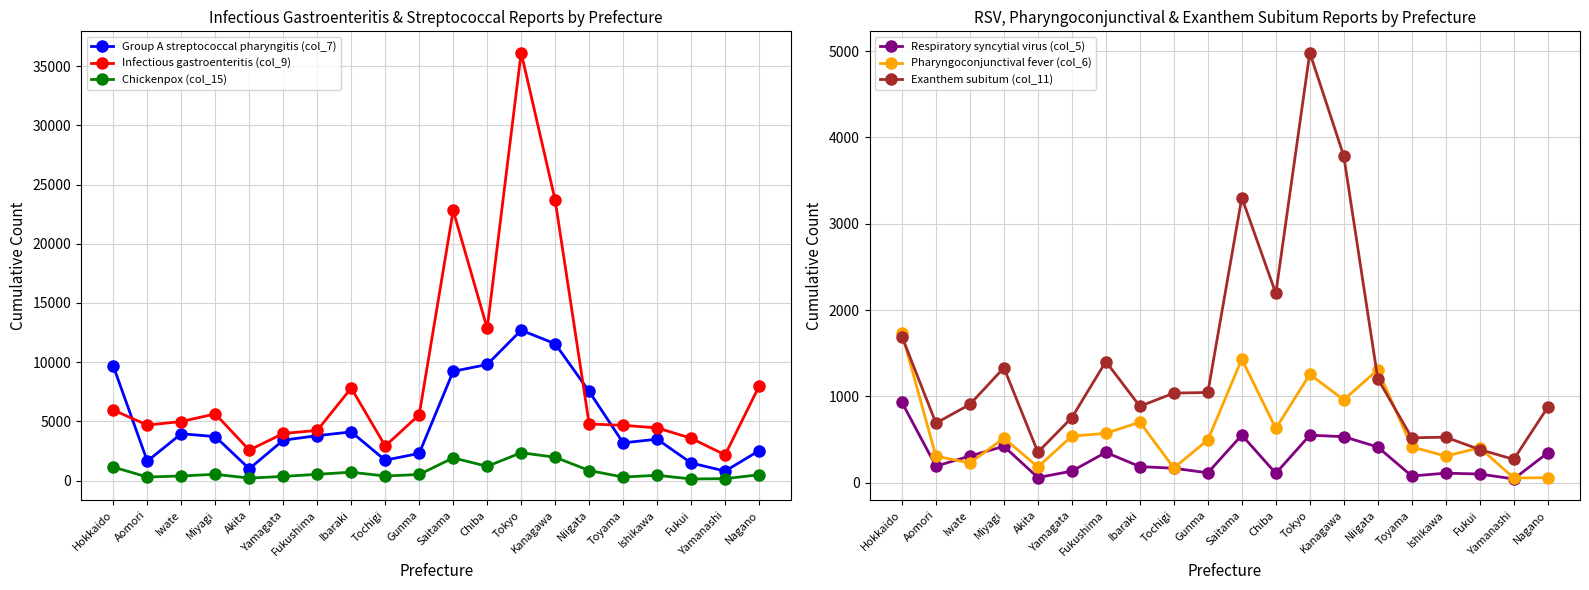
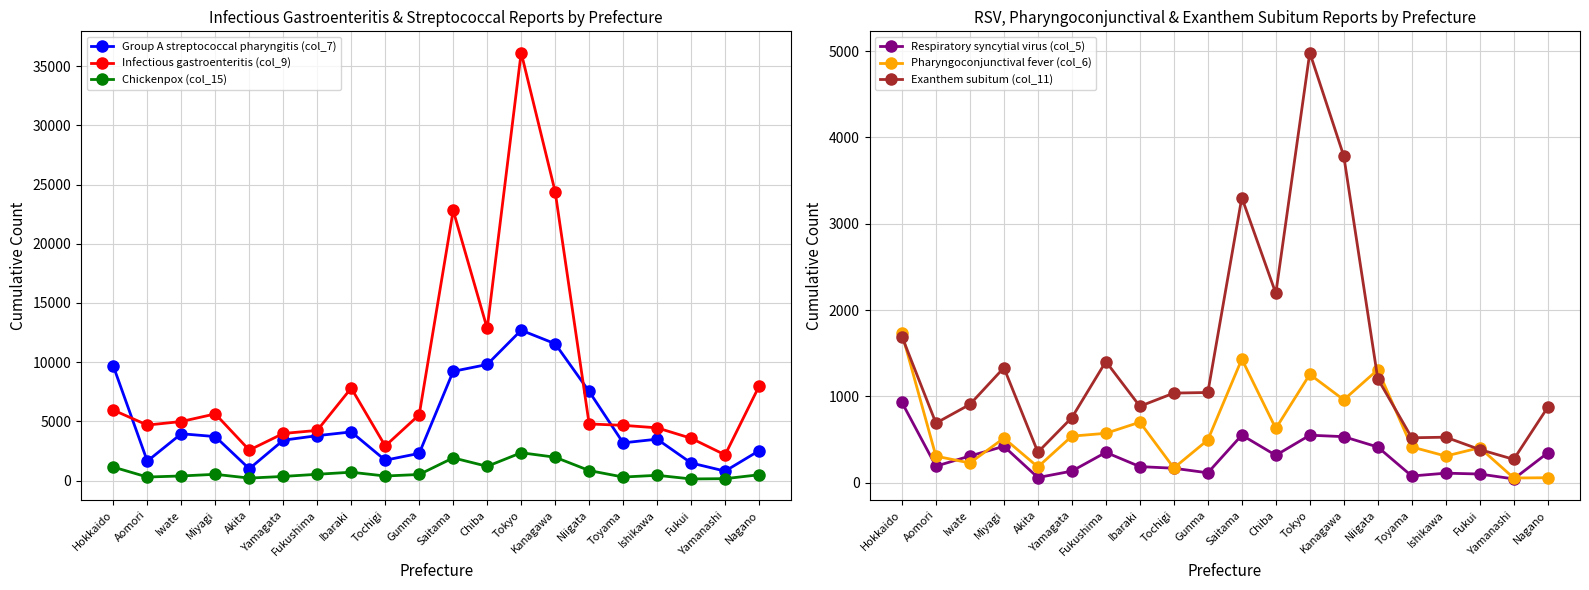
Infectious Gastroenteritis & Streptococcal Reports by Prefecture, Infectious gastroenteritis (col_9), Kanagawa: 23700 -> 24400
RSV, Pharyngoconjunctival & Exanthem Subitum Reports by Prefecture, Respiratory syncytial virus (col_5), Chiba: 100 -> 300
